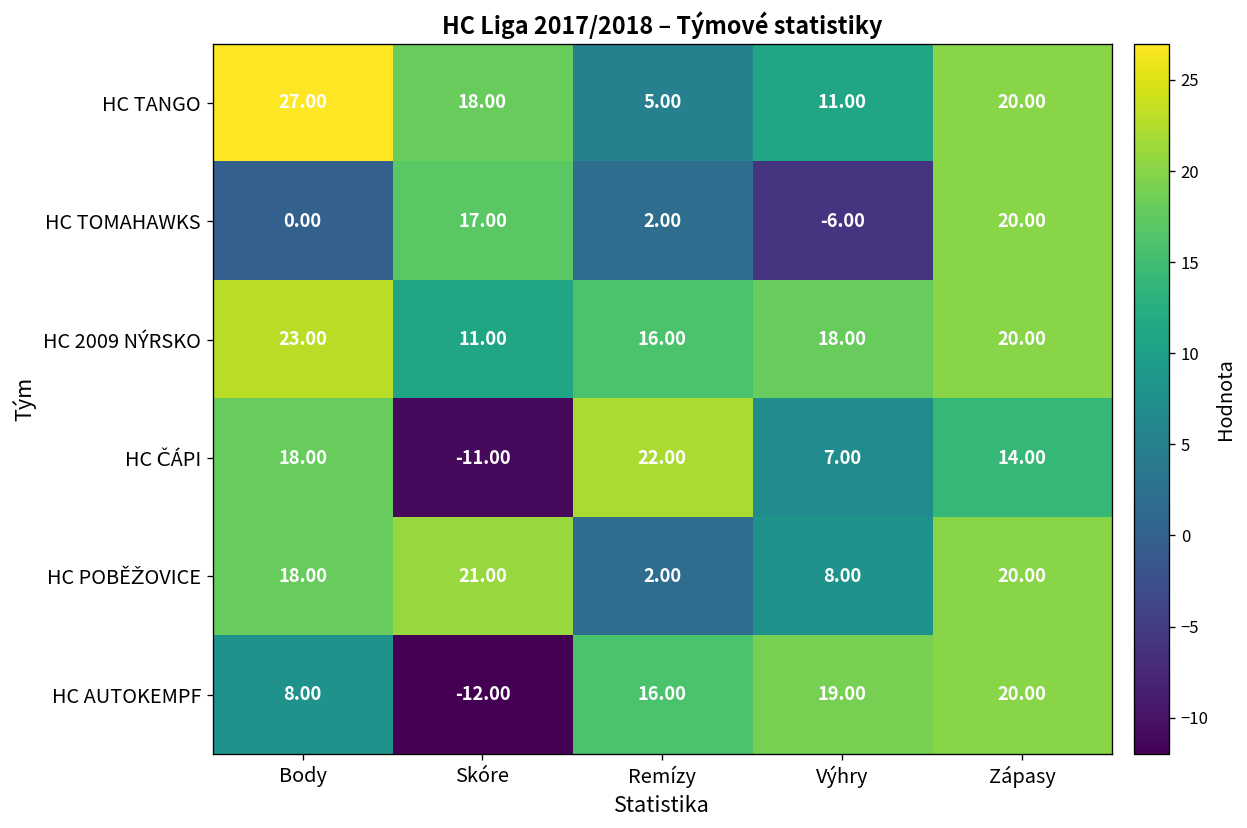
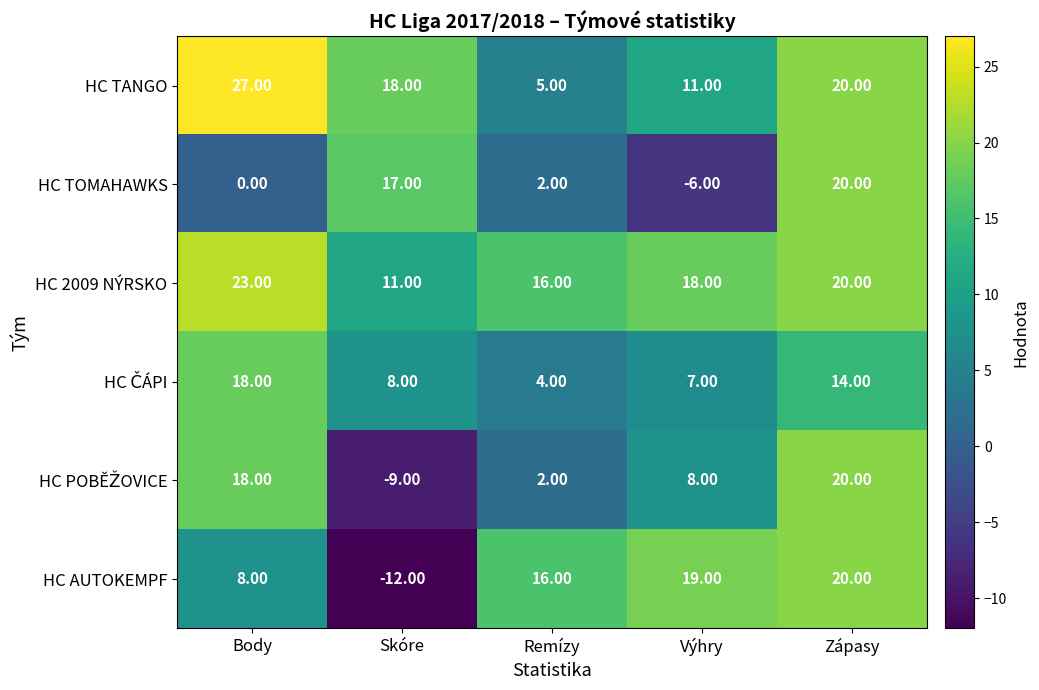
HC ČÁPI, Skóre: -11.00 -> 8.00
HC ČÁPI, Remízy: 22.00 -> 4.00
HC POBĚŽOVICE, Skóre: 21.00 -> -9.00
